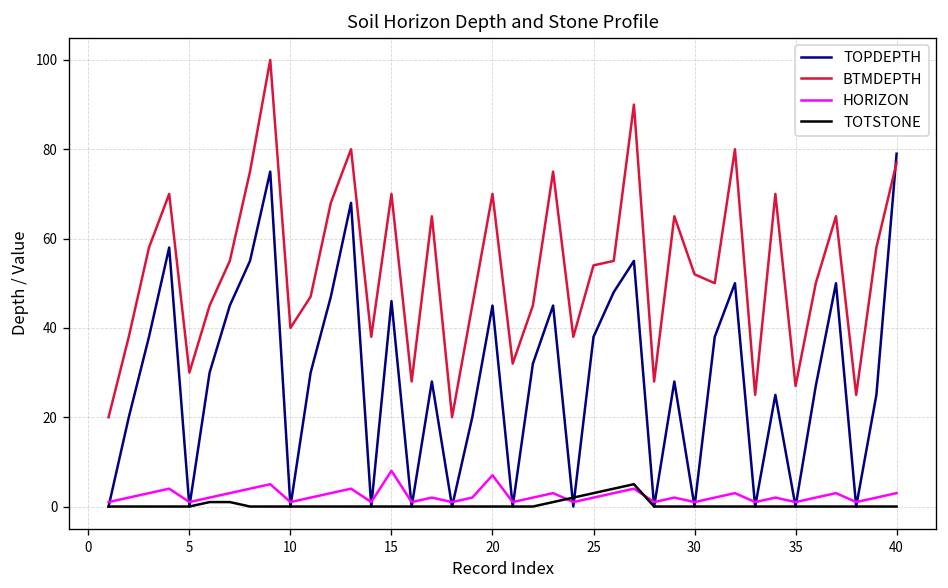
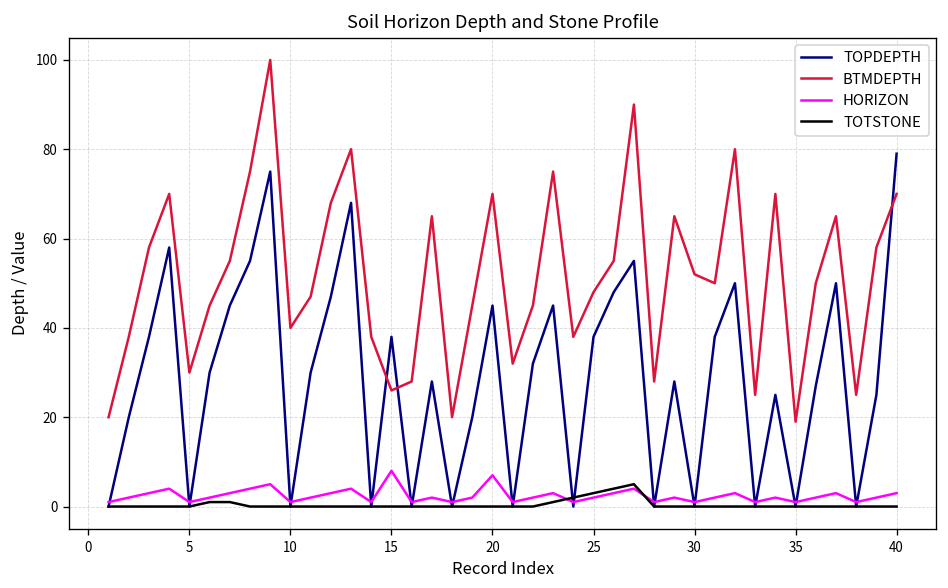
TOPDEPTH, 15: 46 -> 38
BTMDEPTH, 15: 70 -> 26
BTMDEPTH, 25: 54 -> 48
BTMDEPTH, 35: 27 -> 19
BTMDEPTH, 40: 77 -> 70
